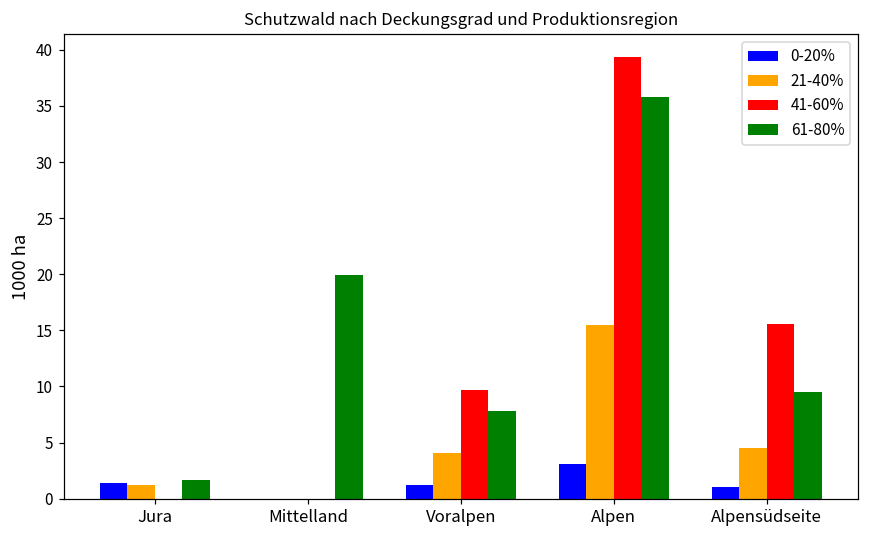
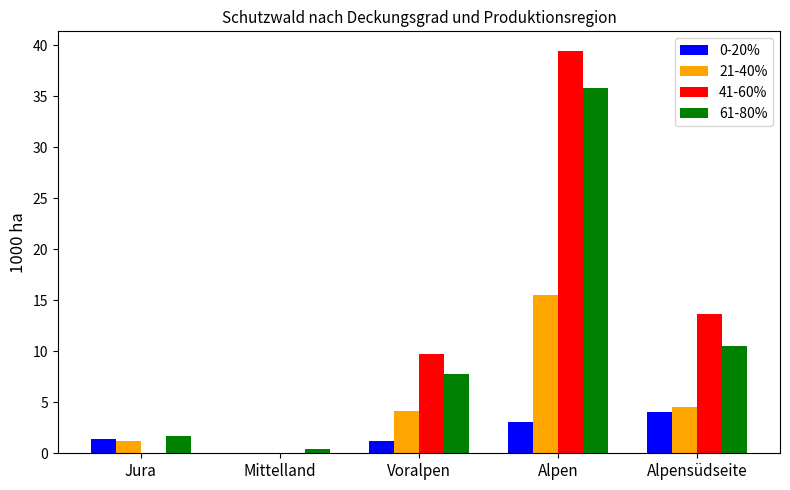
61-80%, Mittelland: 19.9 -> 0.4
0-20%, Alpensüdseite: 1 -> 4
41-60%, Alpensüdseite: 15.6 -> 13.7
61-80%, Alpensüdseite: 9.5 -> 10.5
